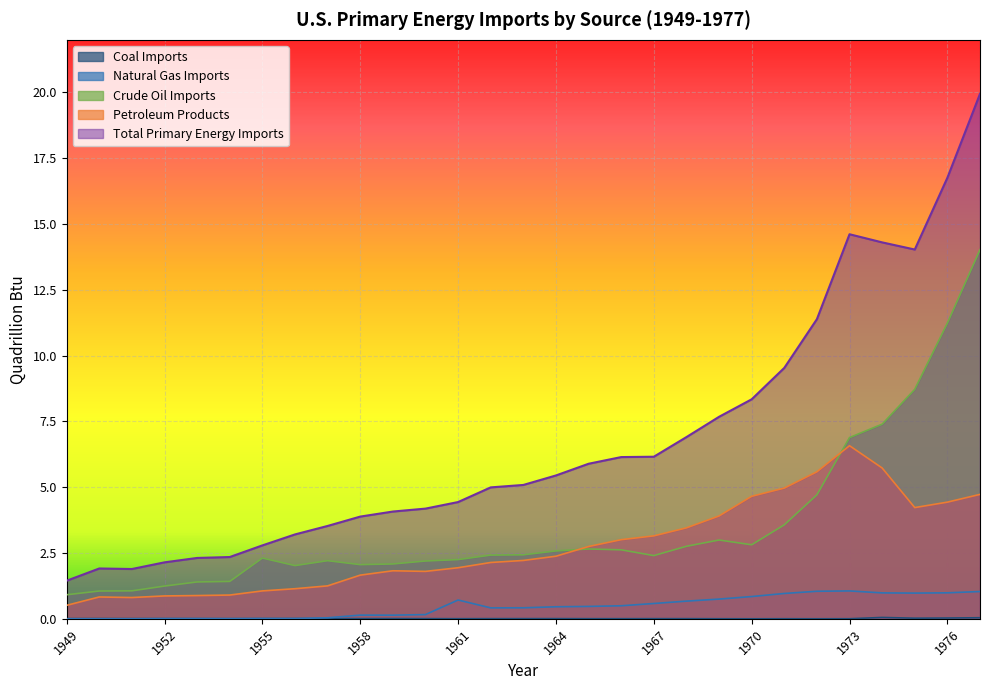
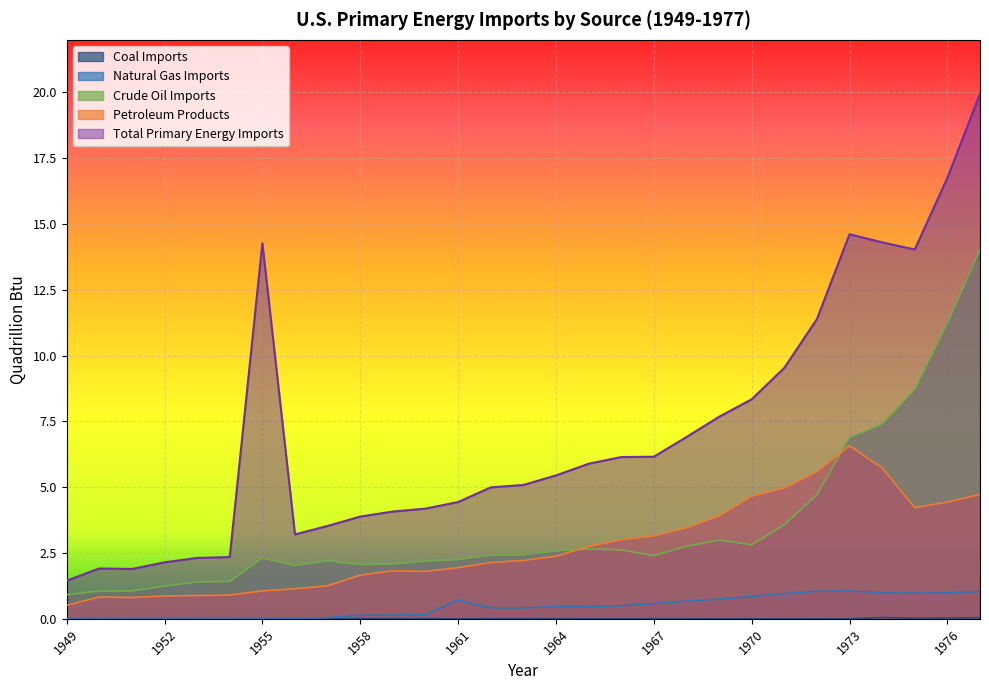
Total Primary Energy Imports, 1955: 2.8 -> 14.3
